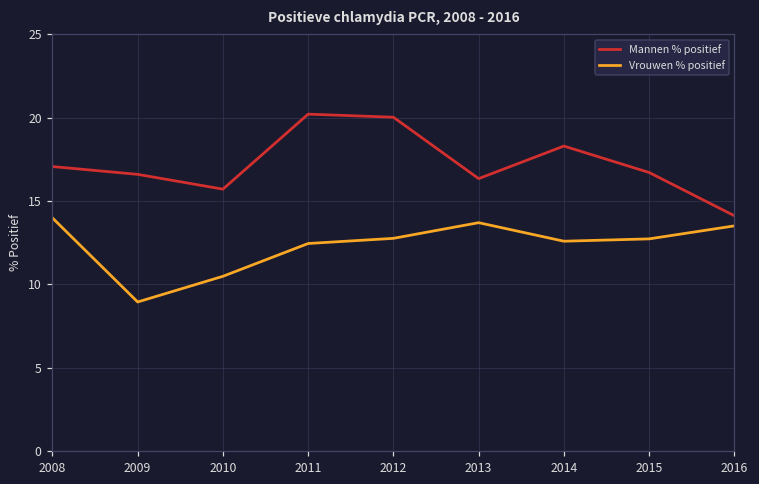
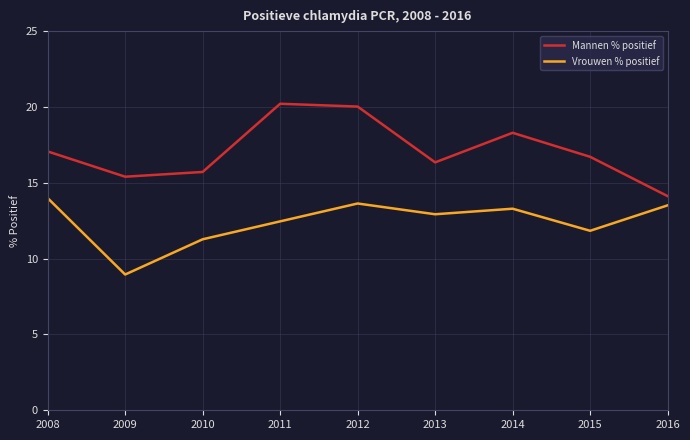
Mannen % positief, 2009: 16.6 -> 15.4
Vrouwen % positief, 2010: 10.5 -> 11.3
Vrouwen % positief, 2012: 12.8 -> 13.6
Vrouwen % positief, 2013: 13.7 -> 12.9
Vrouwen % positief, 2014: 12.6 -> 13.3
Vrouwen % positief, 2015: 12.7 -> 11.8
